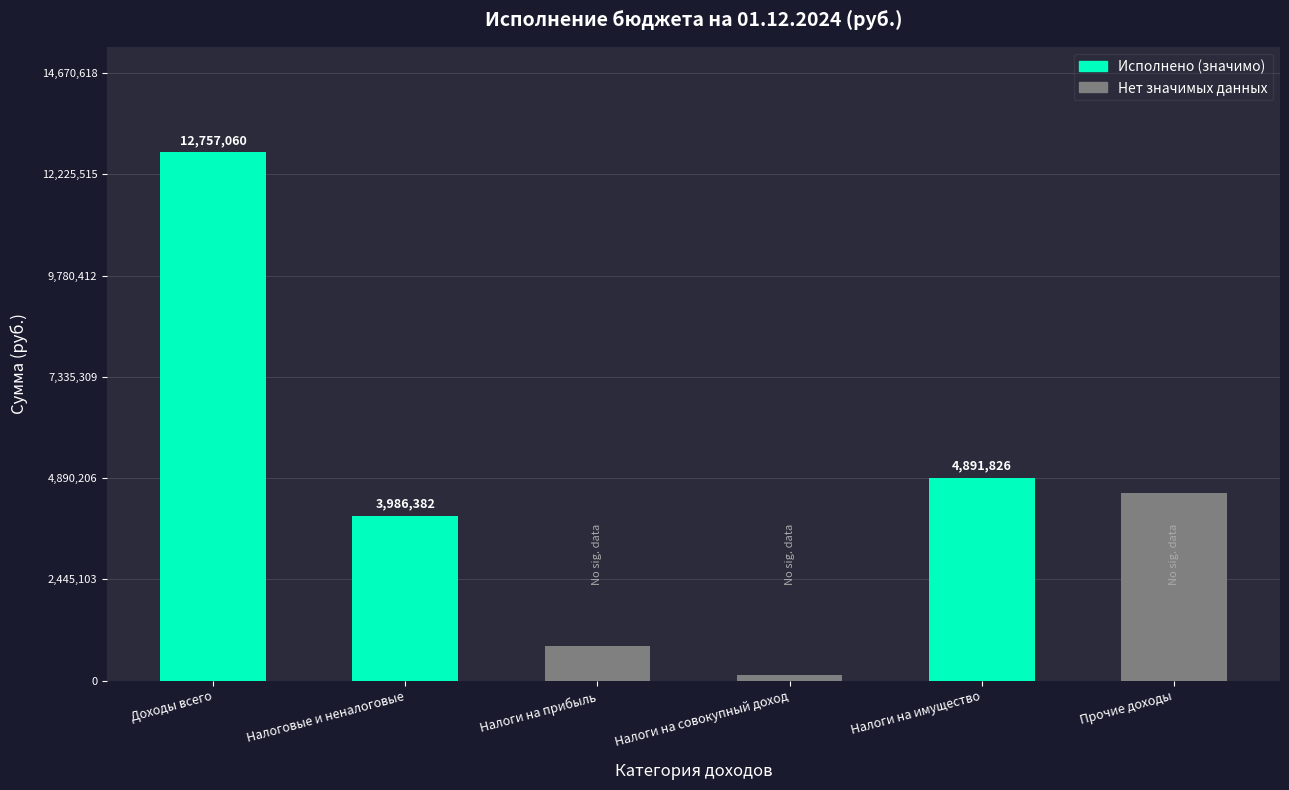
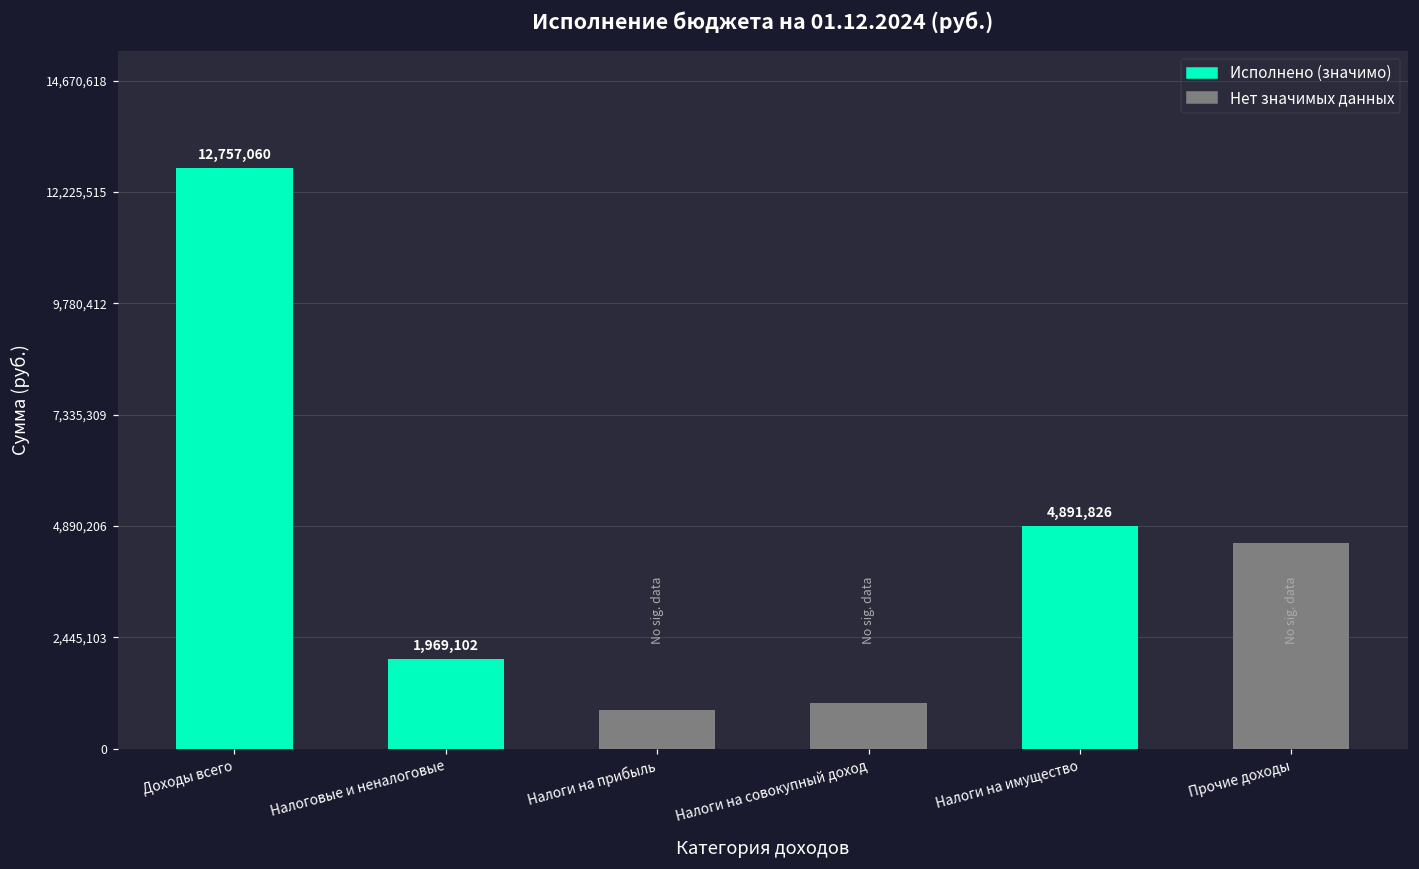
Налоговые и неналоговые: 3,986,382 -> 1,969,102
Налоги на совокупный доход: 100,000 -> 1,000,000
